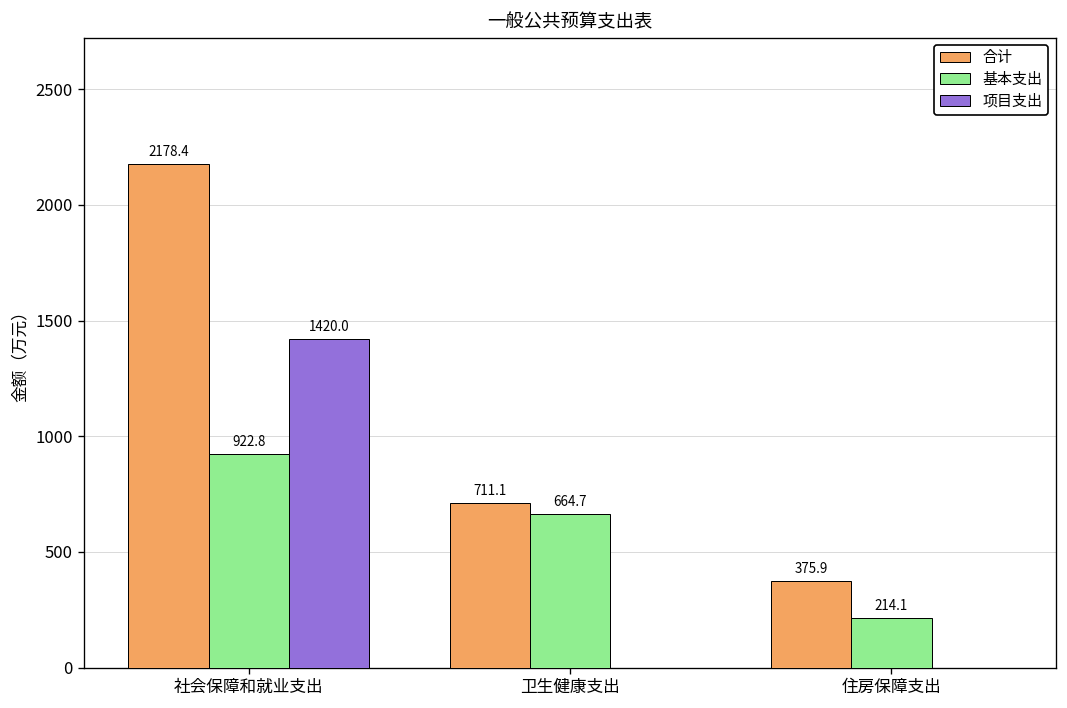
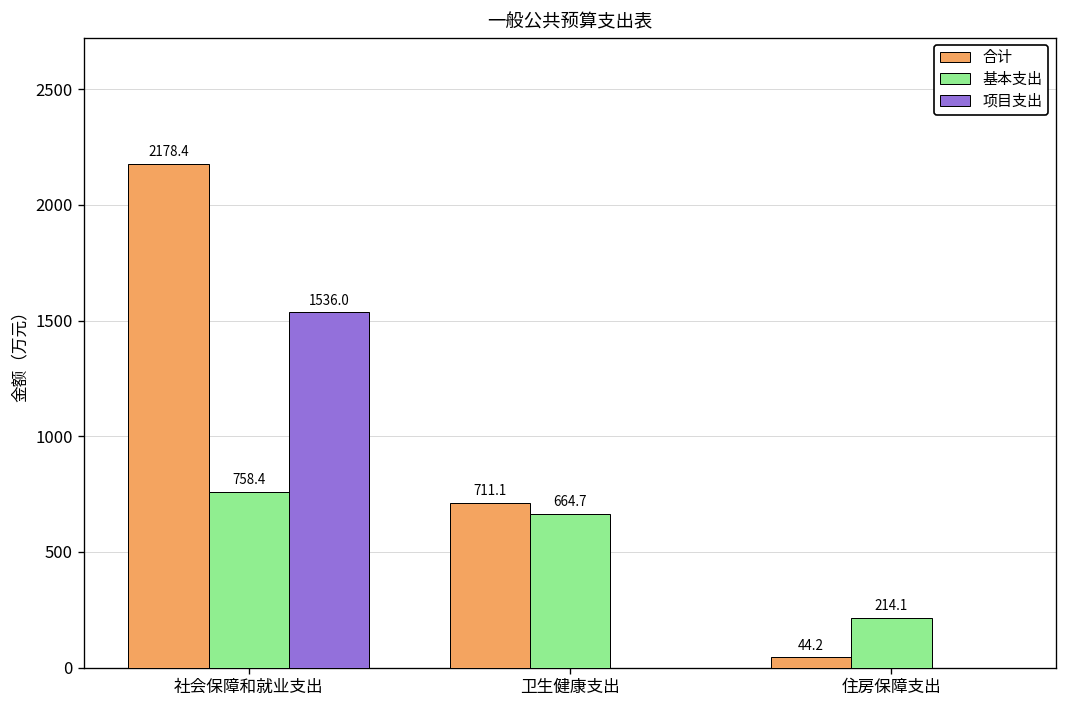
基本支出, 社会保障和就业支出: 922.8 -> 758.4
项目支出, 社会保障和就业支出: 1420.0 -> 1536.0
合计, 住房保障支出: 375.9 -> 44.2
